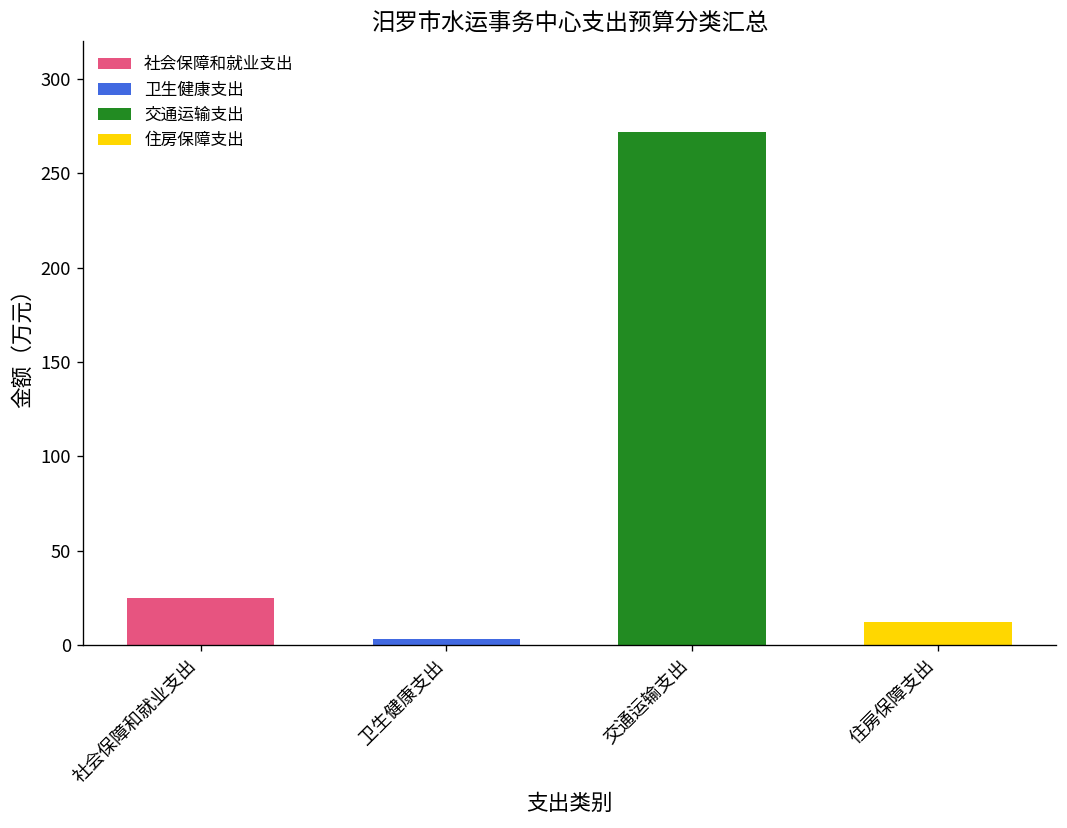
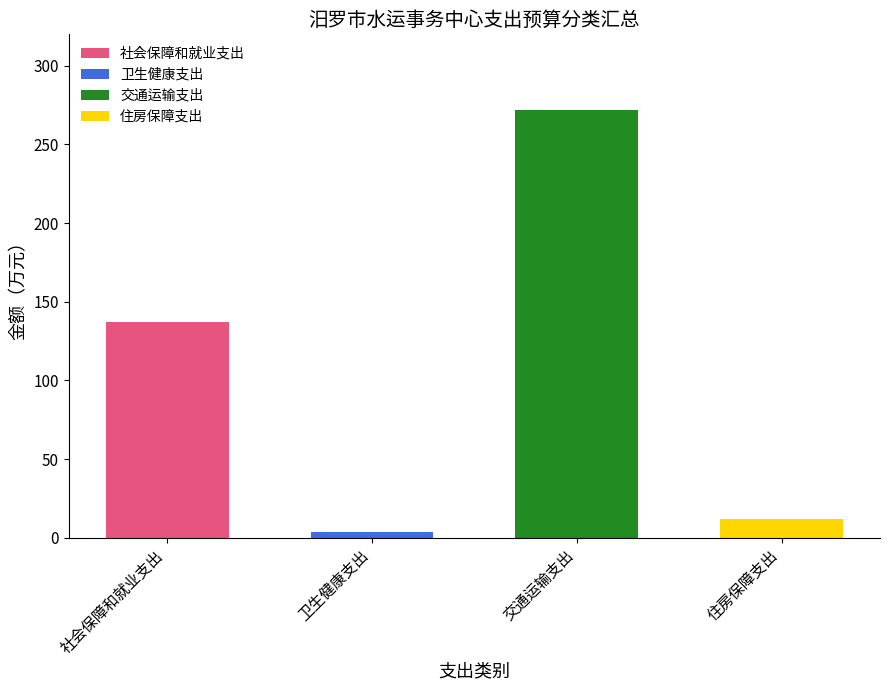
社会保障和就业支出: 25 -> 137
